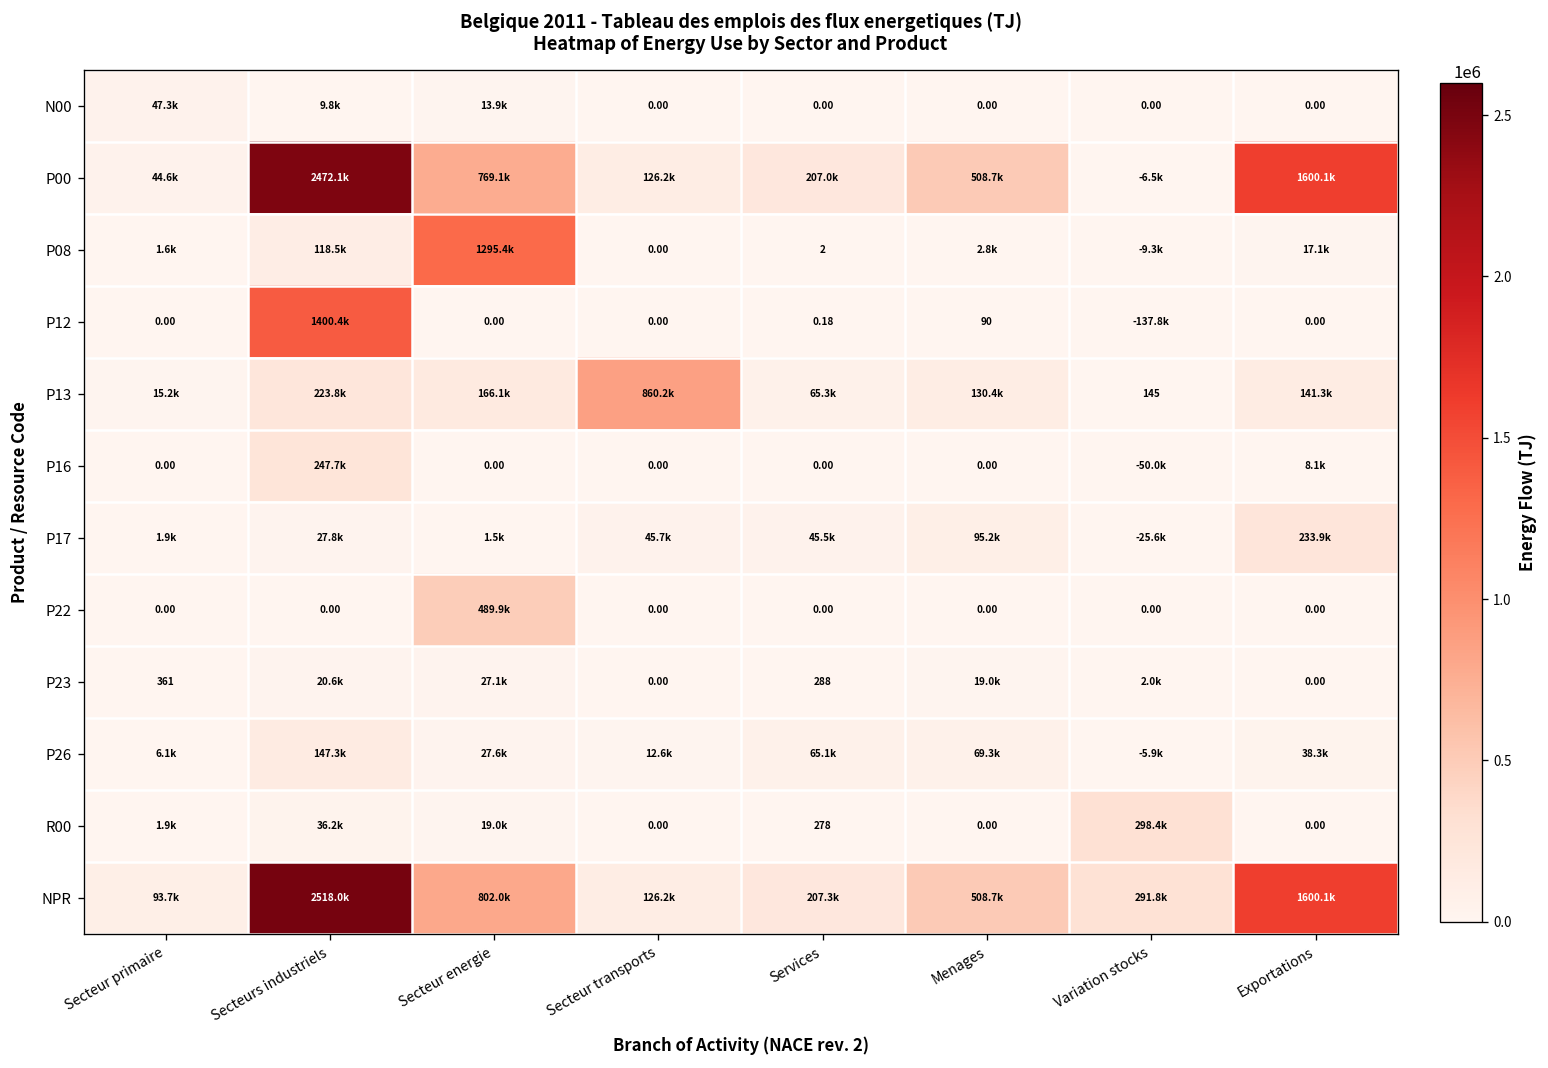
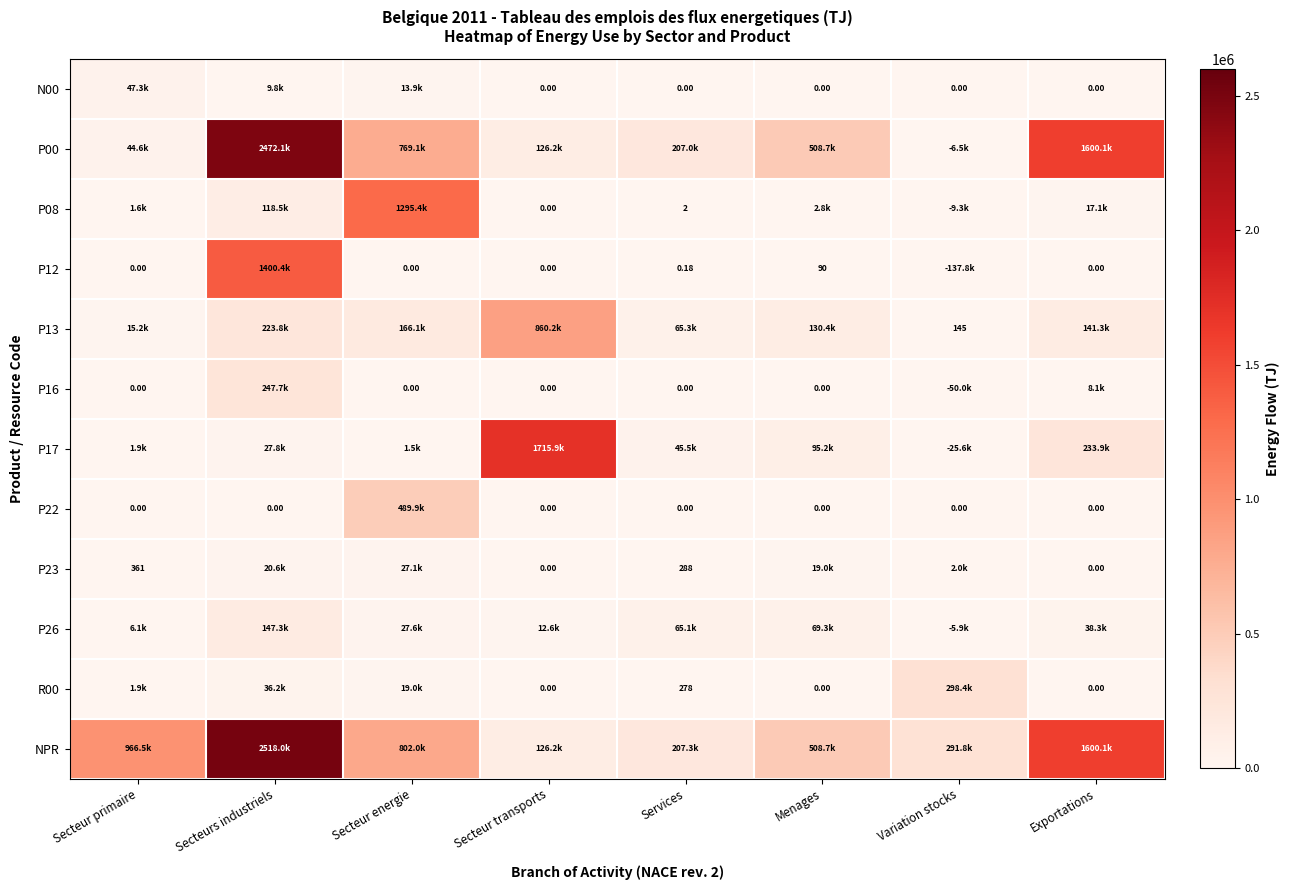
P17, Secteur transports: 45.7k -> 1715.9k
NPR, Secteur primaire: 93.7k -> 966.5k
